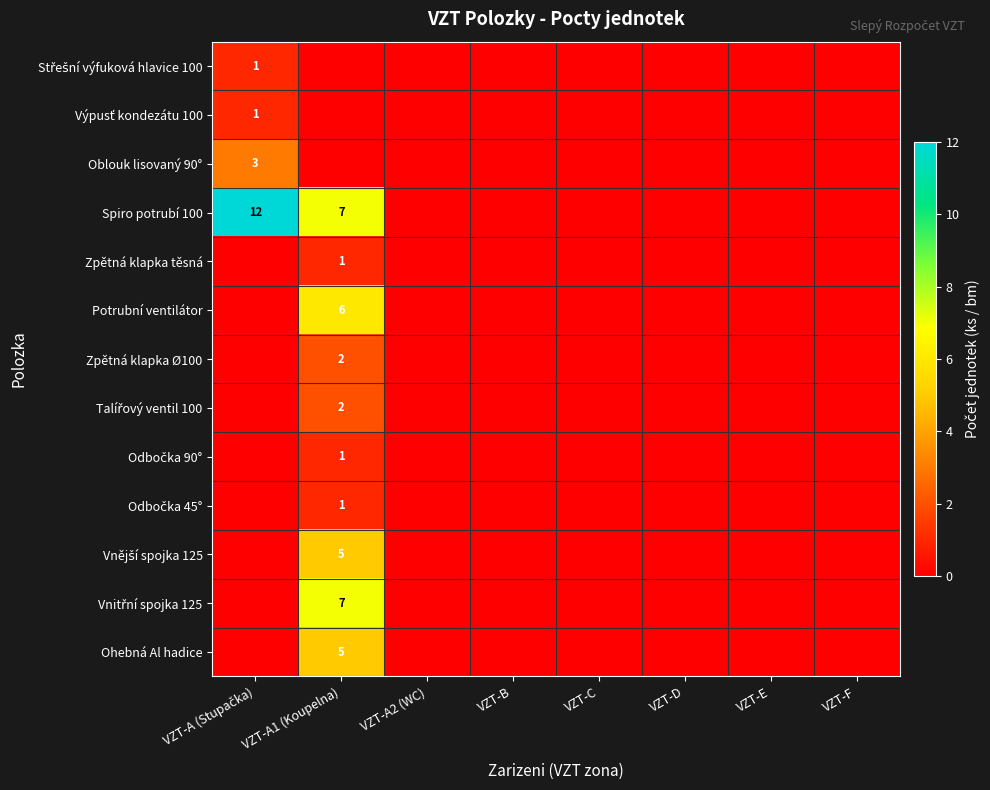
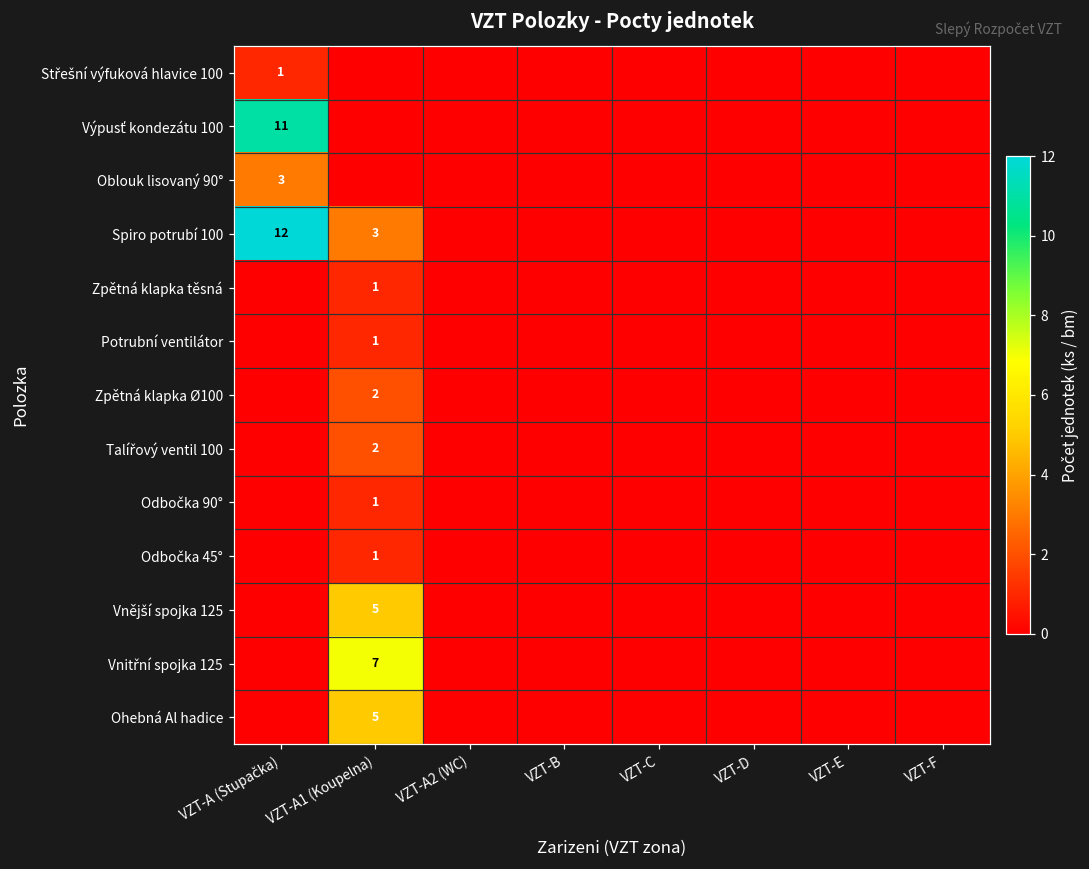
Výpusť kondezátu 100, VZT-A (Stupačka): 1 -> 11
Spiro potrubí 100, VZT-A1 (Koupelna): 7 -> 3
Potrubní ventilátor, VZT-A1 (Koupelna): 6 -> 1
